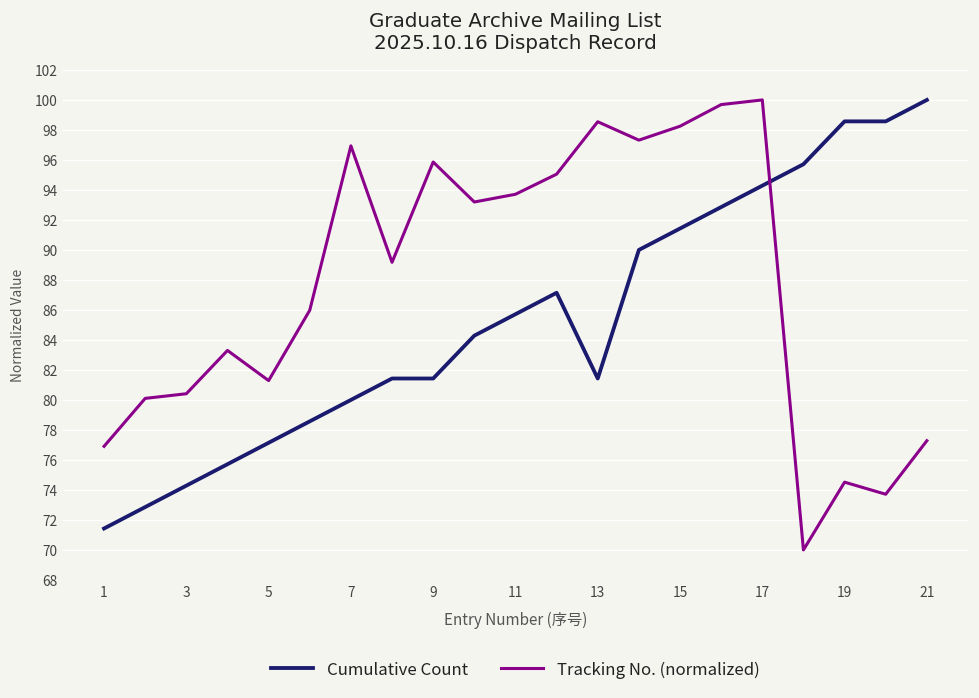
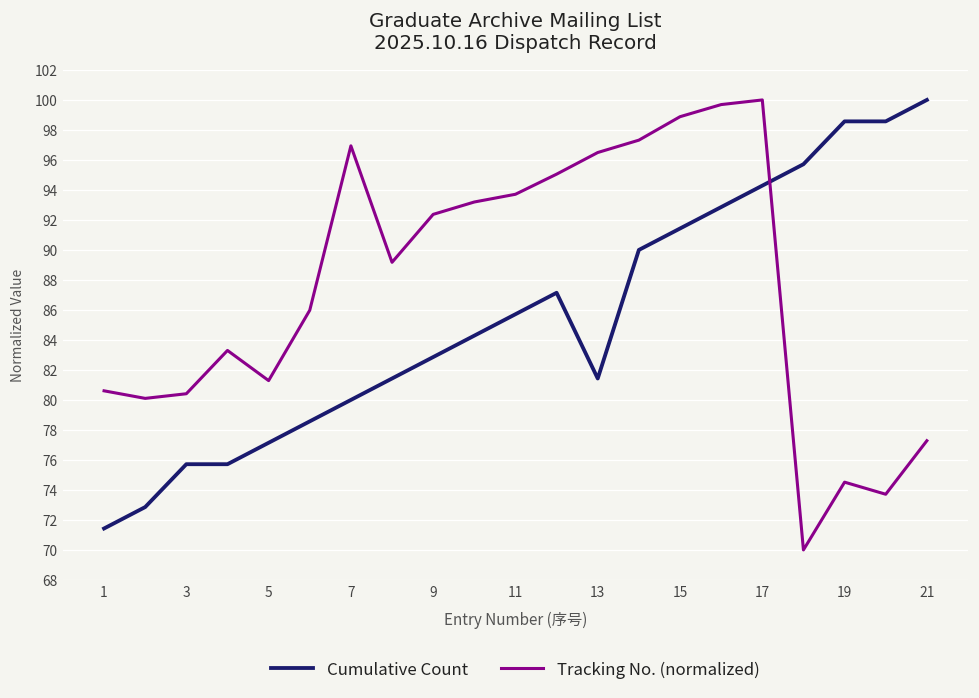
Tracking No. (normalized), 1: 76.9 -> 80.6
Cumulative Count, 3: 74.3 -> 75.7
Cumulative Count, 9: 81.4 -> 82.9
Tracking No. (normalized), 9: 95.9 -> 92.4
Tracking No. (normalized), 13: 98.5 -> 96.5
Tracking No. (normalized), 15: 98.2 -> 98.9
